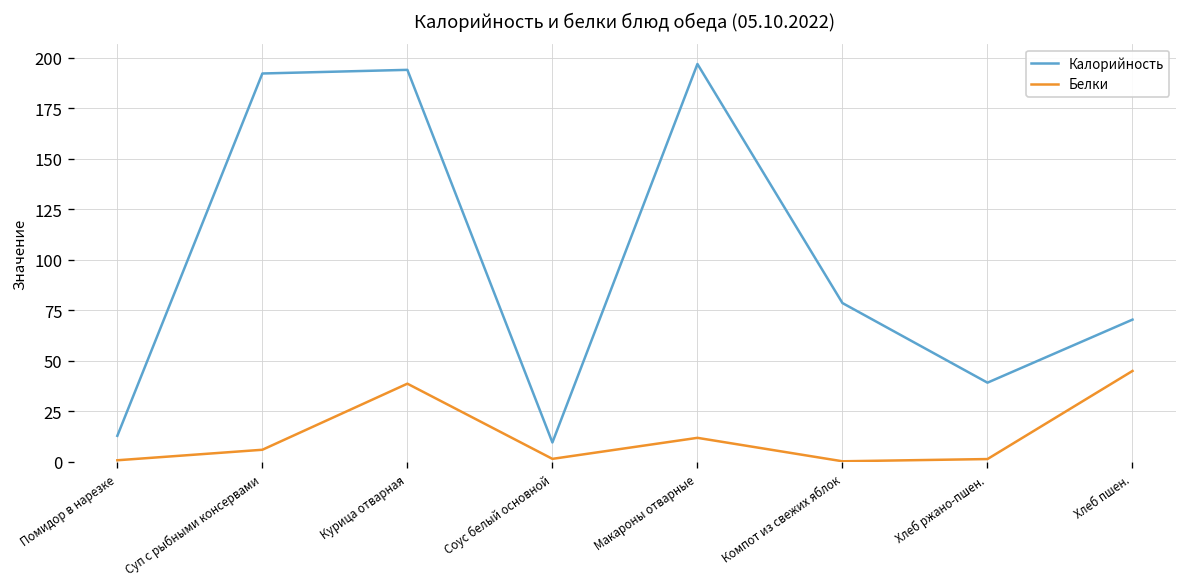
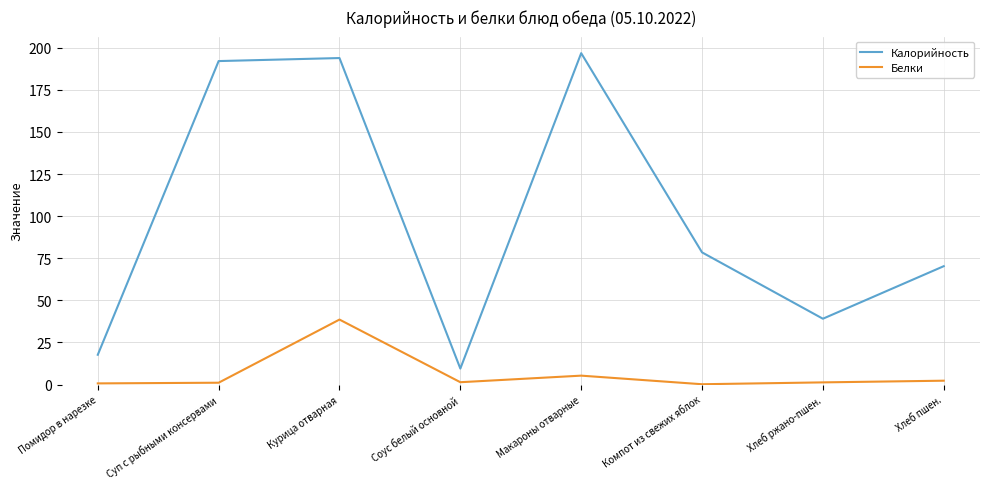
Калорийность, Помидор в нарезке: 13 -> 18
Белки, Суп с рыбными консервами: 6 -> 1
Белки, Макароны отварные: 12 -> 5
Белки, Хлеб пшен.: 45 -> 2
